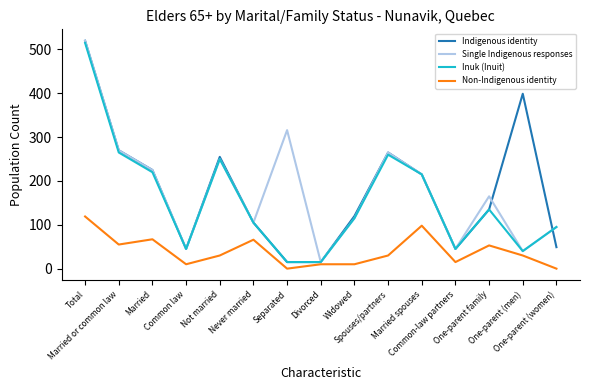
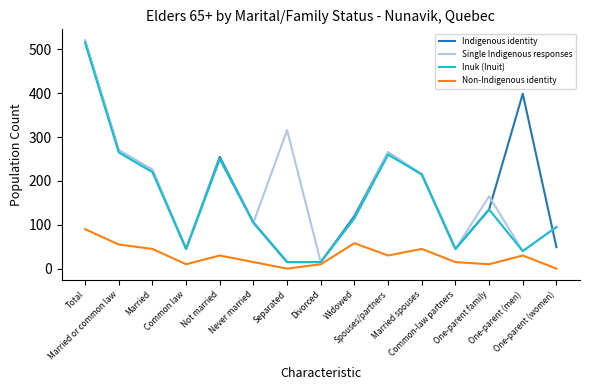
Non-Indigenous identity, Total: 120 -> 90
Non-Indigenous identity, Married: 70 -> 50
Non-Indigenous identity, Never married: 70 -> 20
Non-Indigenous identity, Widowed: 10 -> 60
Non-Indigenous identity, Married spouses: 100 -> 50
Non-Indigenous identity, One-parent family: 50 -> 10
